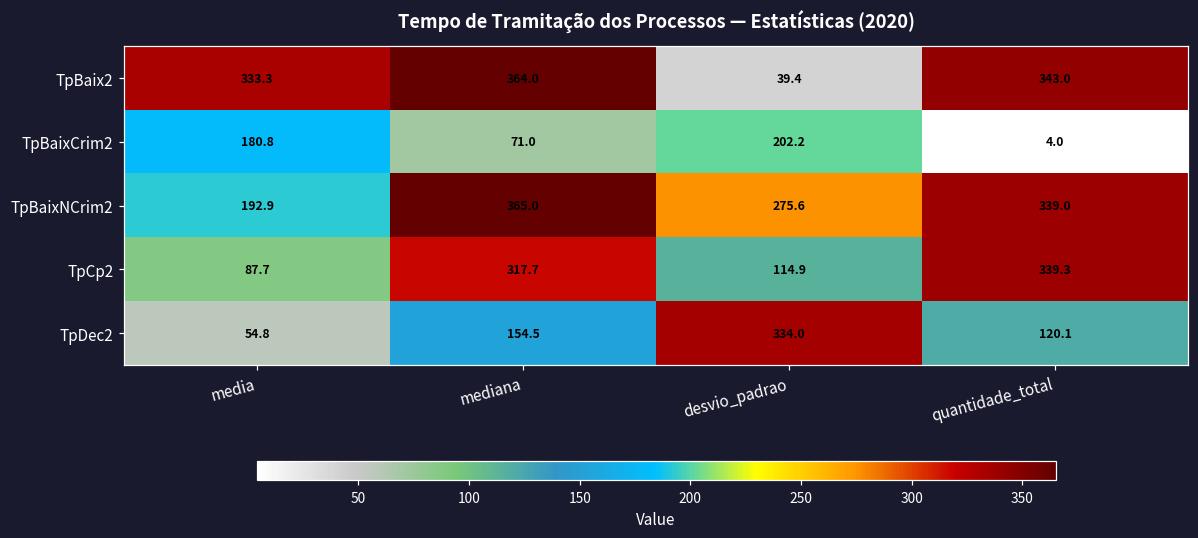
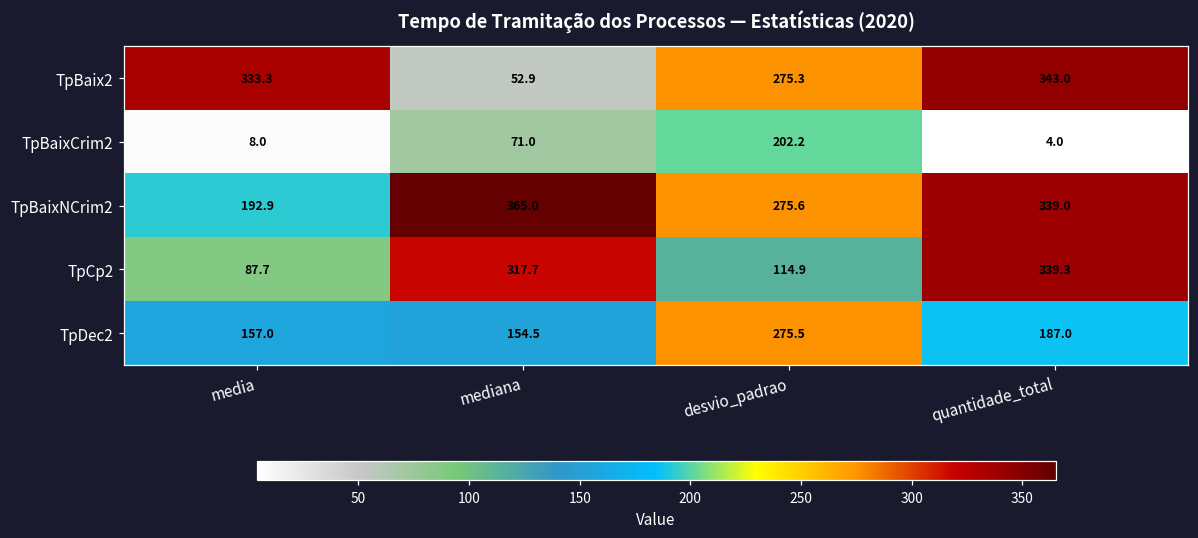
TpBaix2, mediana: 364.0 -> 52.9
TpBaix2, desvio_padrao: 39.4 -> 275.3
TpBaixCrim2, media: 180.8 -> 8.0
TpDec2, media: 54.8 -> 157.0
TpDec2, desvio_padrao: 334.0 -> 275.5
TpDec2, quantidade_total: 120.1 -> 187.0
